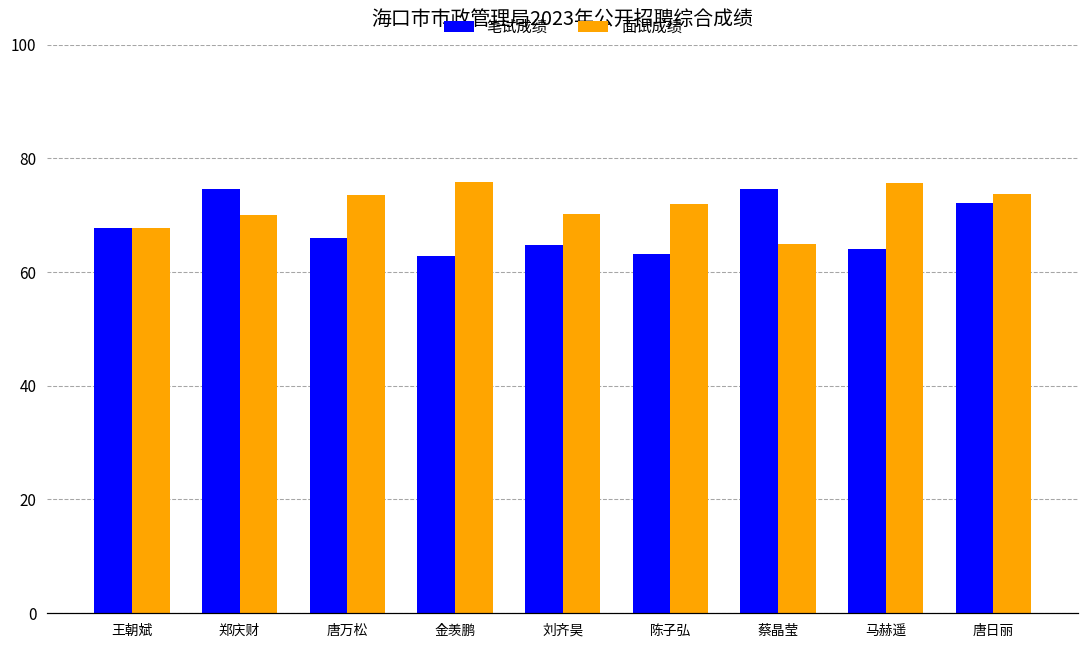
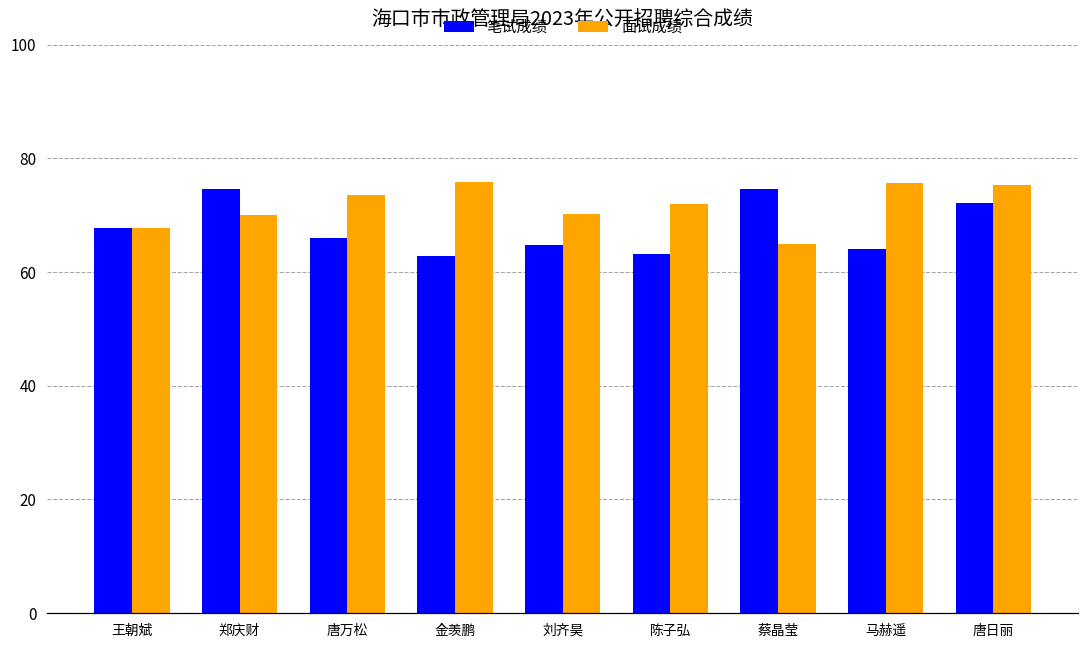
面试成绩, 唐日丽: 74 -> 75
